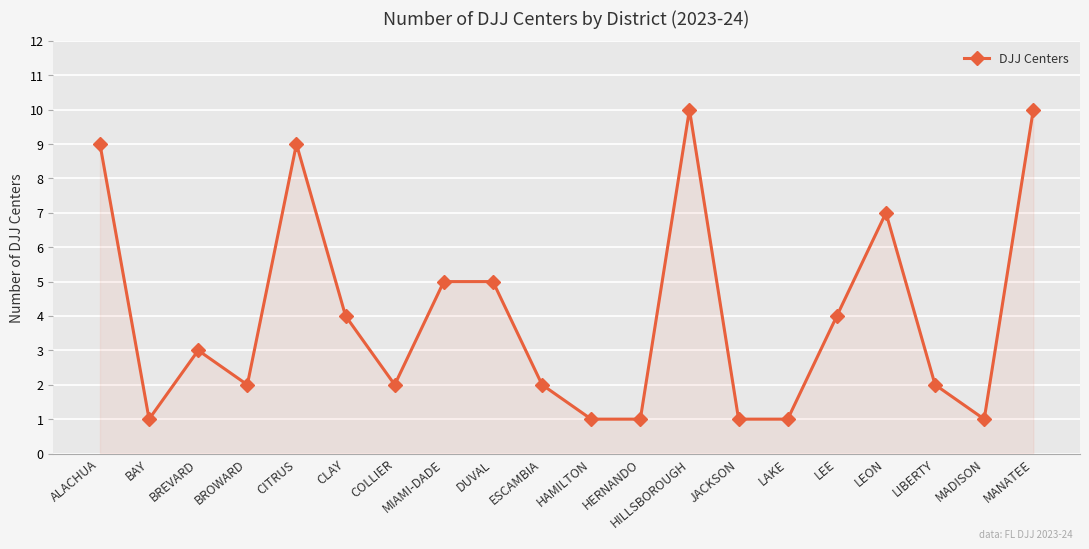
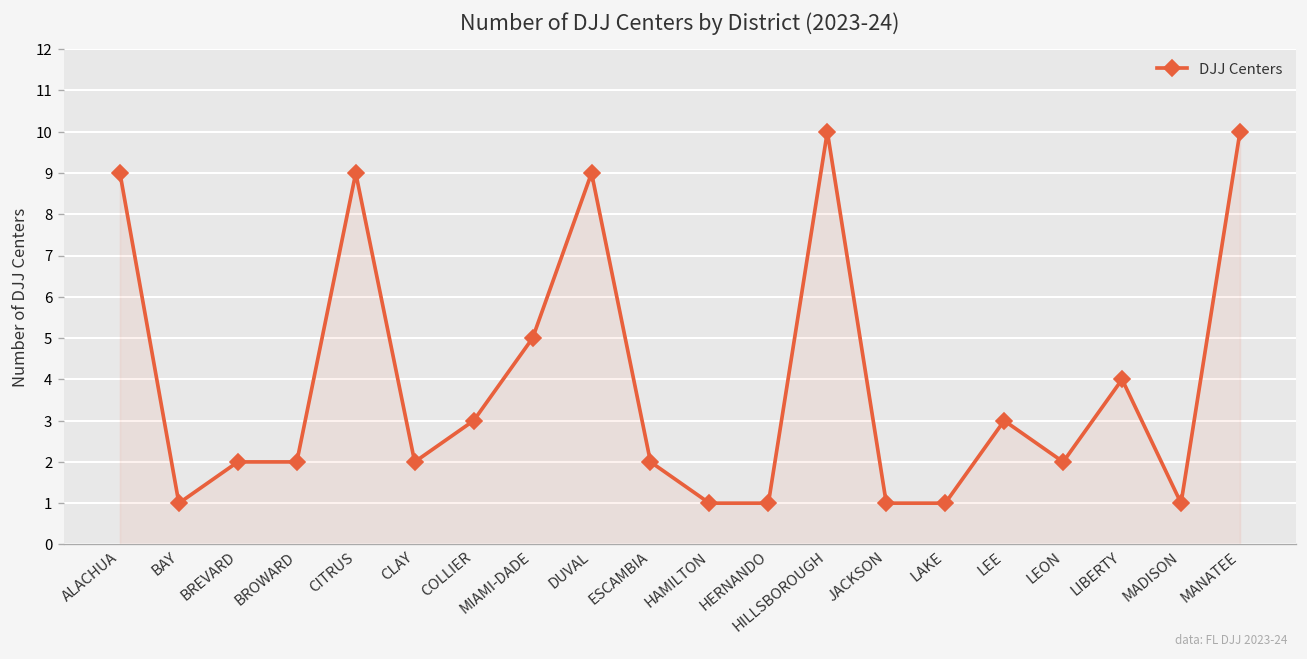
BREVARD: 3 -> 2
CLAY: 4 -> 2
COLLIER: 2 -> 3
DUVAL: 5 -> 9
LEE: 4 -> 3
LEON: 7 -> 2
LIBERTY: 2 -> 4
